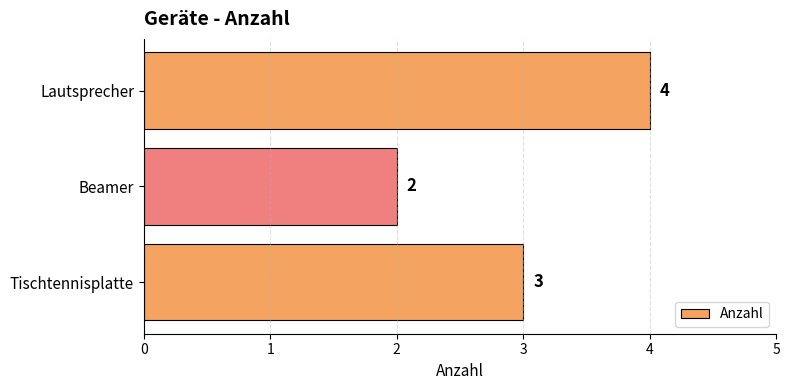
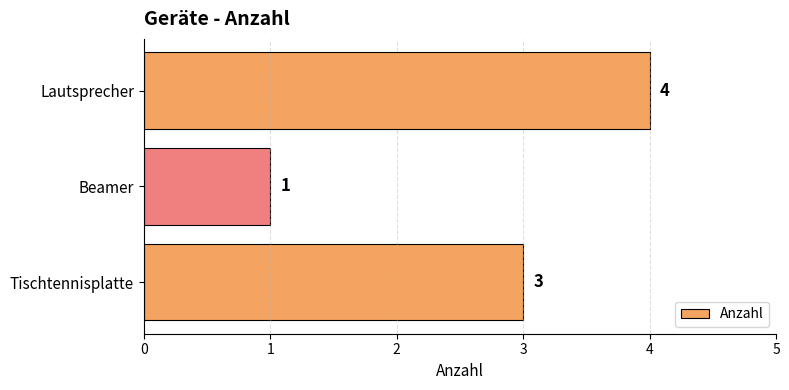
Beamer: 2 -> 1
